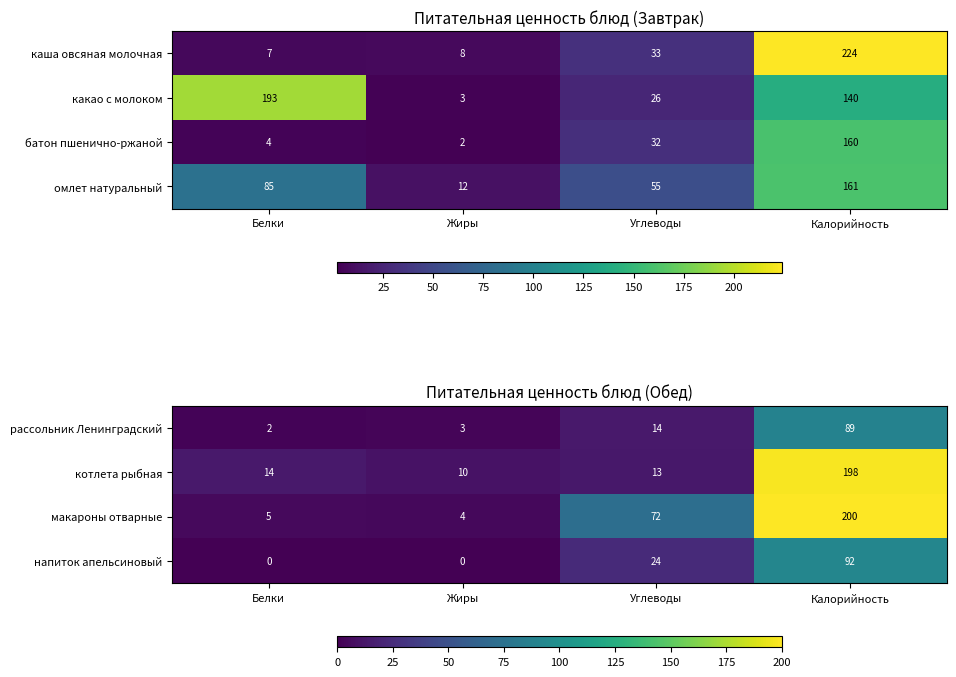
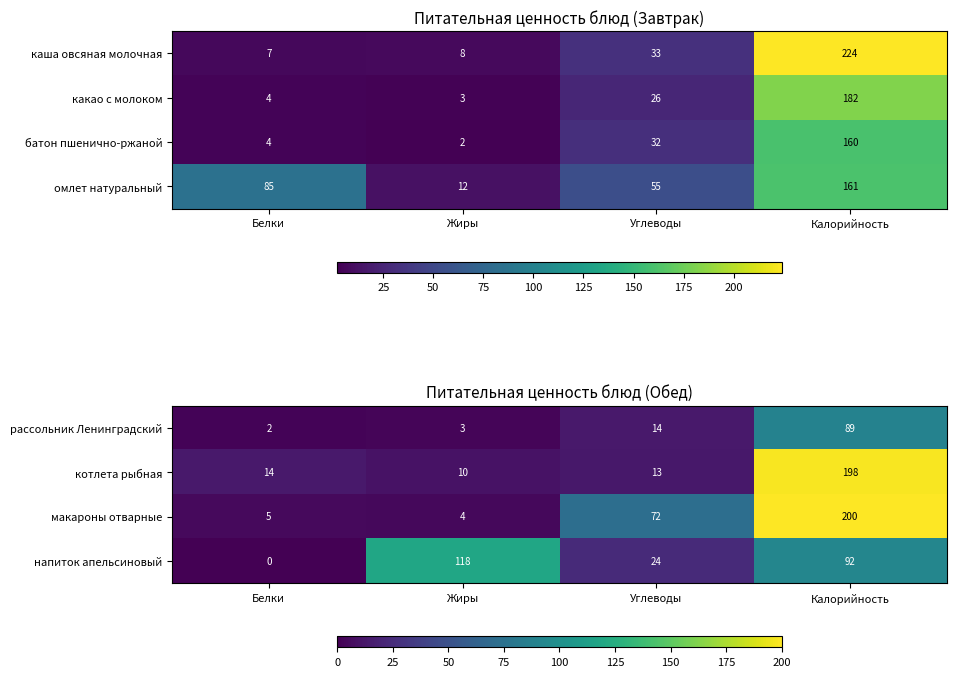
Питательная ценность блюд (Завтрак), какао с молоком, Белки: 193 -> 4
Питательная ценность блюд (Завтрак), какао с молоком, Калорийность: 140 -> 182
Питательная ценность блюд (Обед), напиток апельсиновый, Жиры: 0 -> 118
